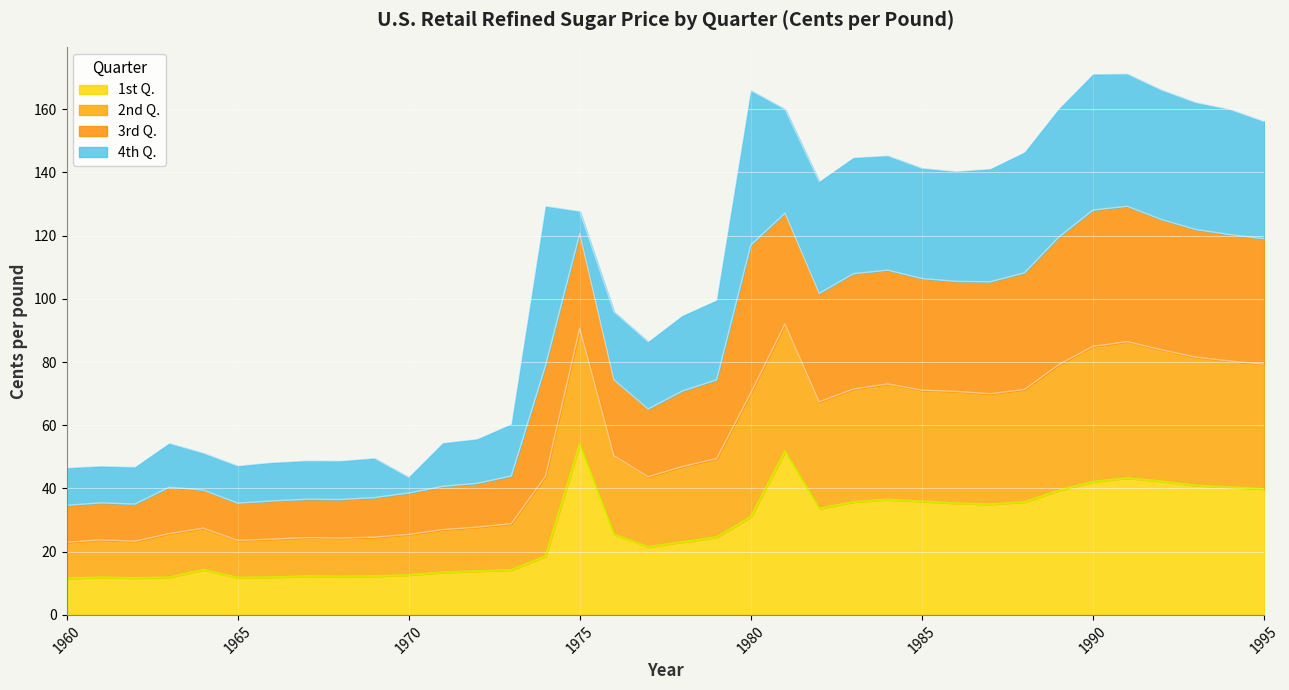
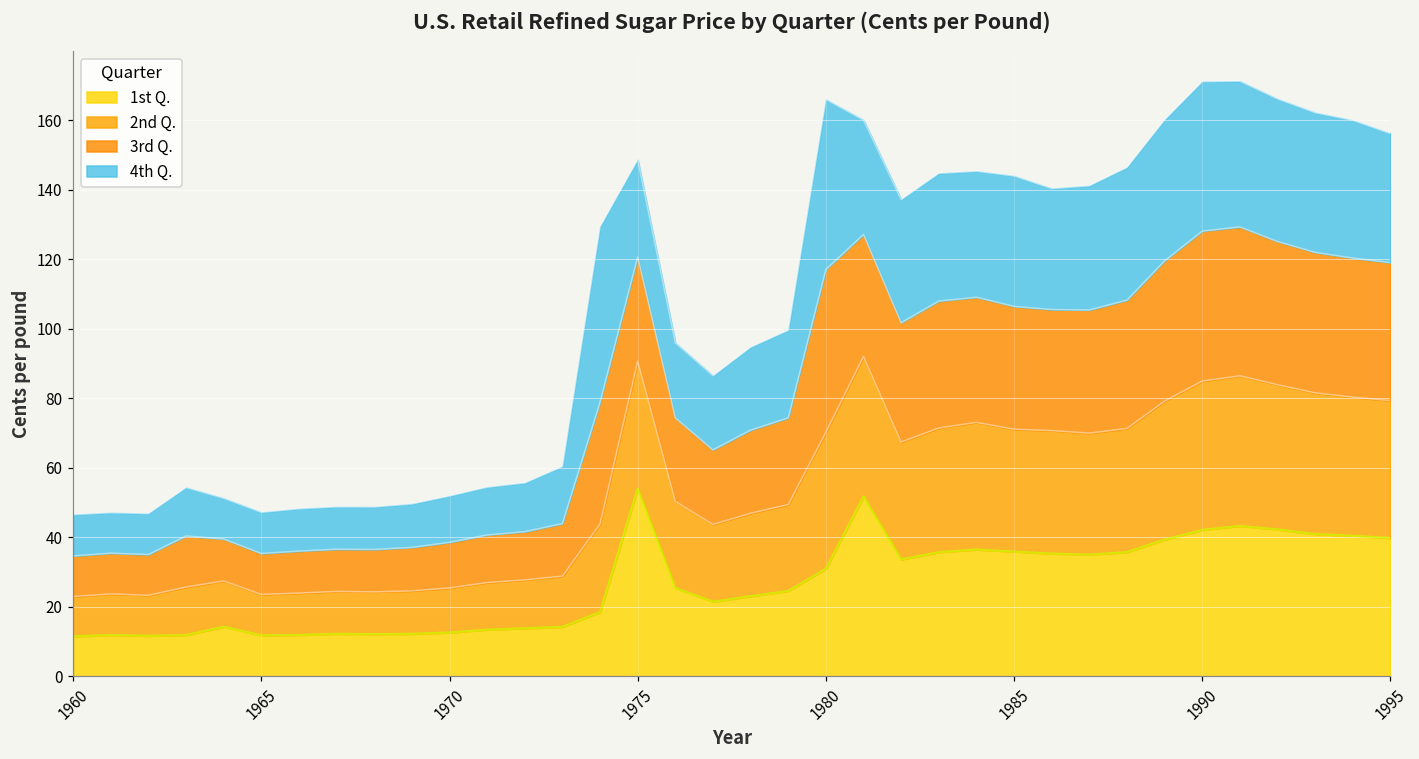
4th Q., 1970: 5 -> 13
4th Q., 1975: 7 -> 28
4th Q., 1985: 35 -> 38
